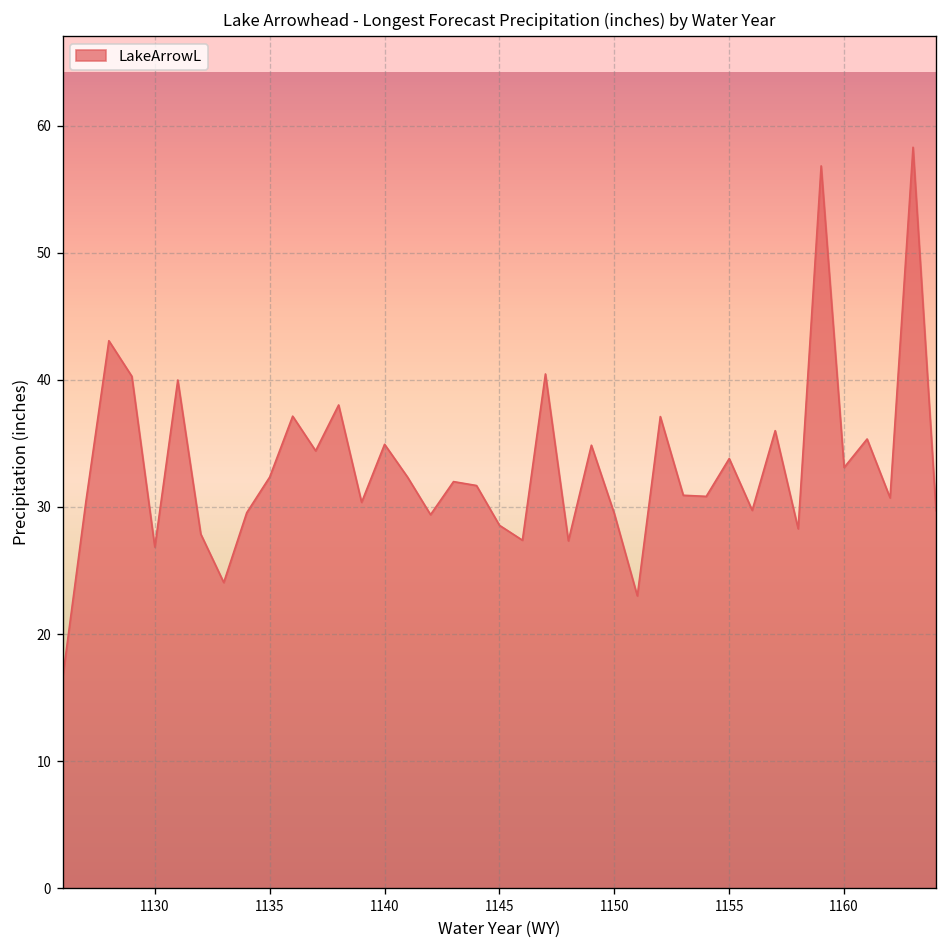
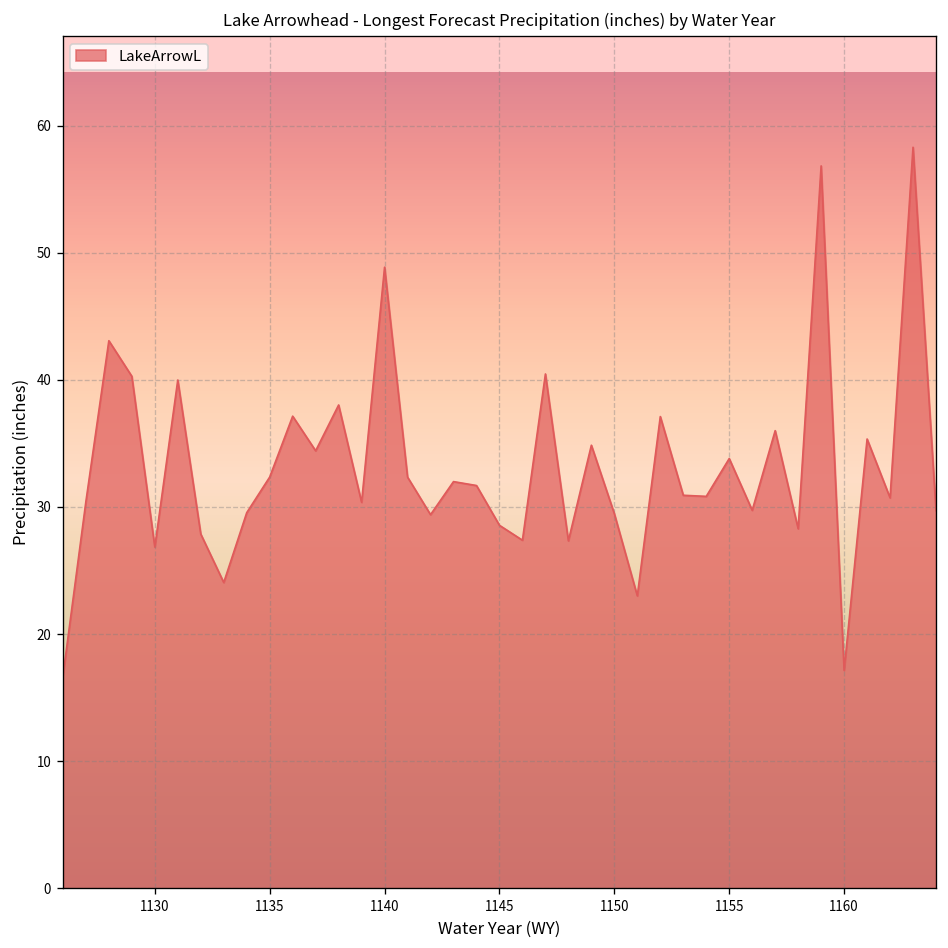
1140: 34.9 -> 48.9
1160: 33.1 -> 17.1
